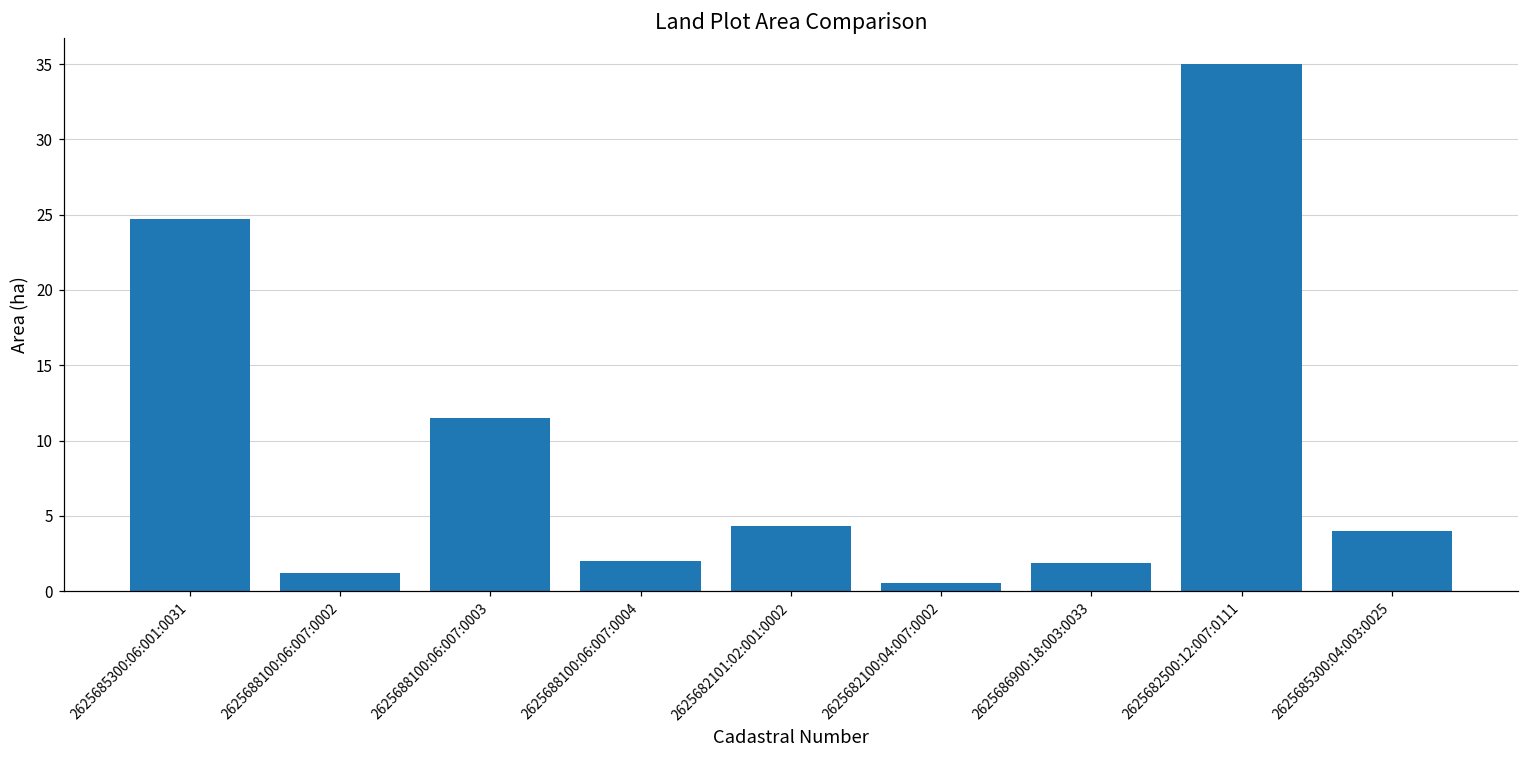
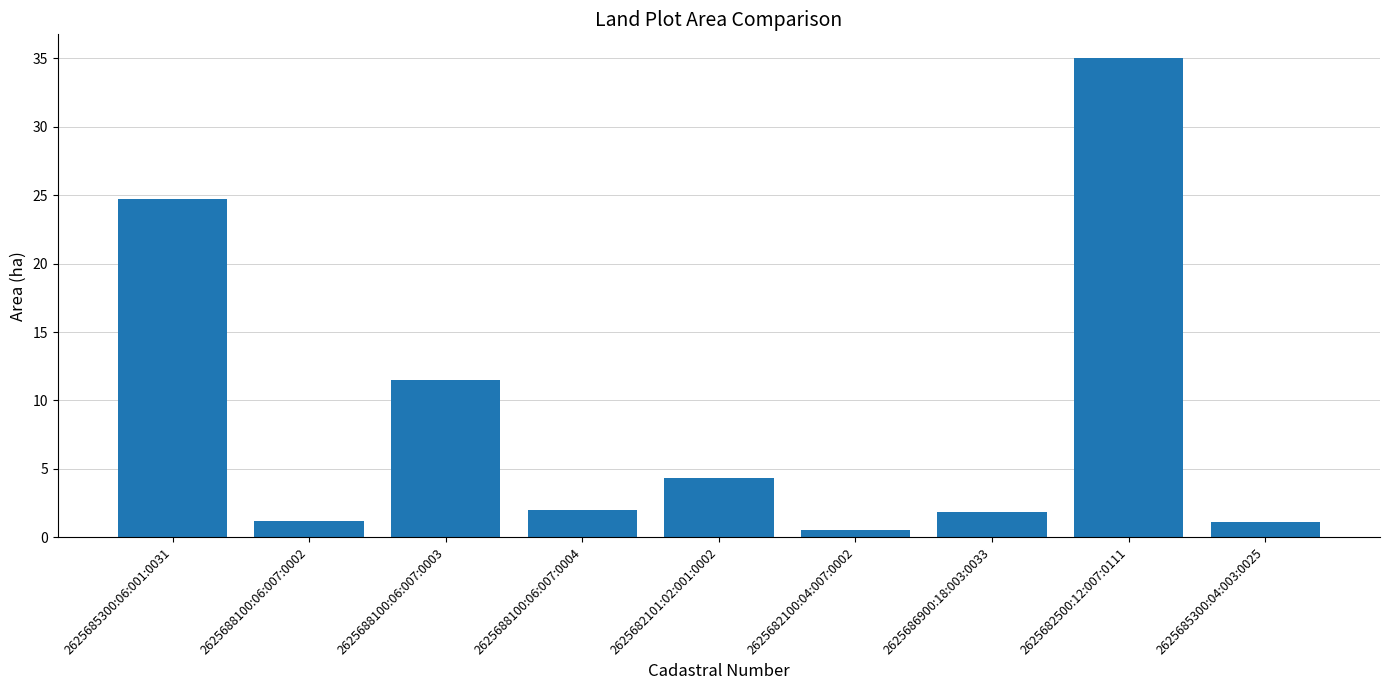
2625685300:04:003:0025: 4.0 -> 1.1
